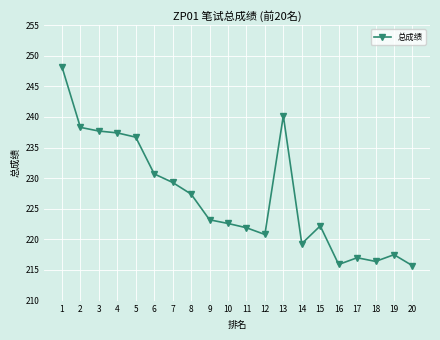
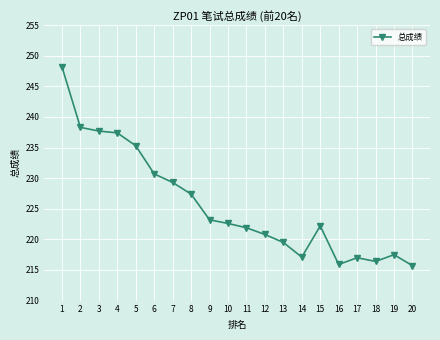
5: 237 -> 235
13: 240 -> 220
14: 219 -> 217
